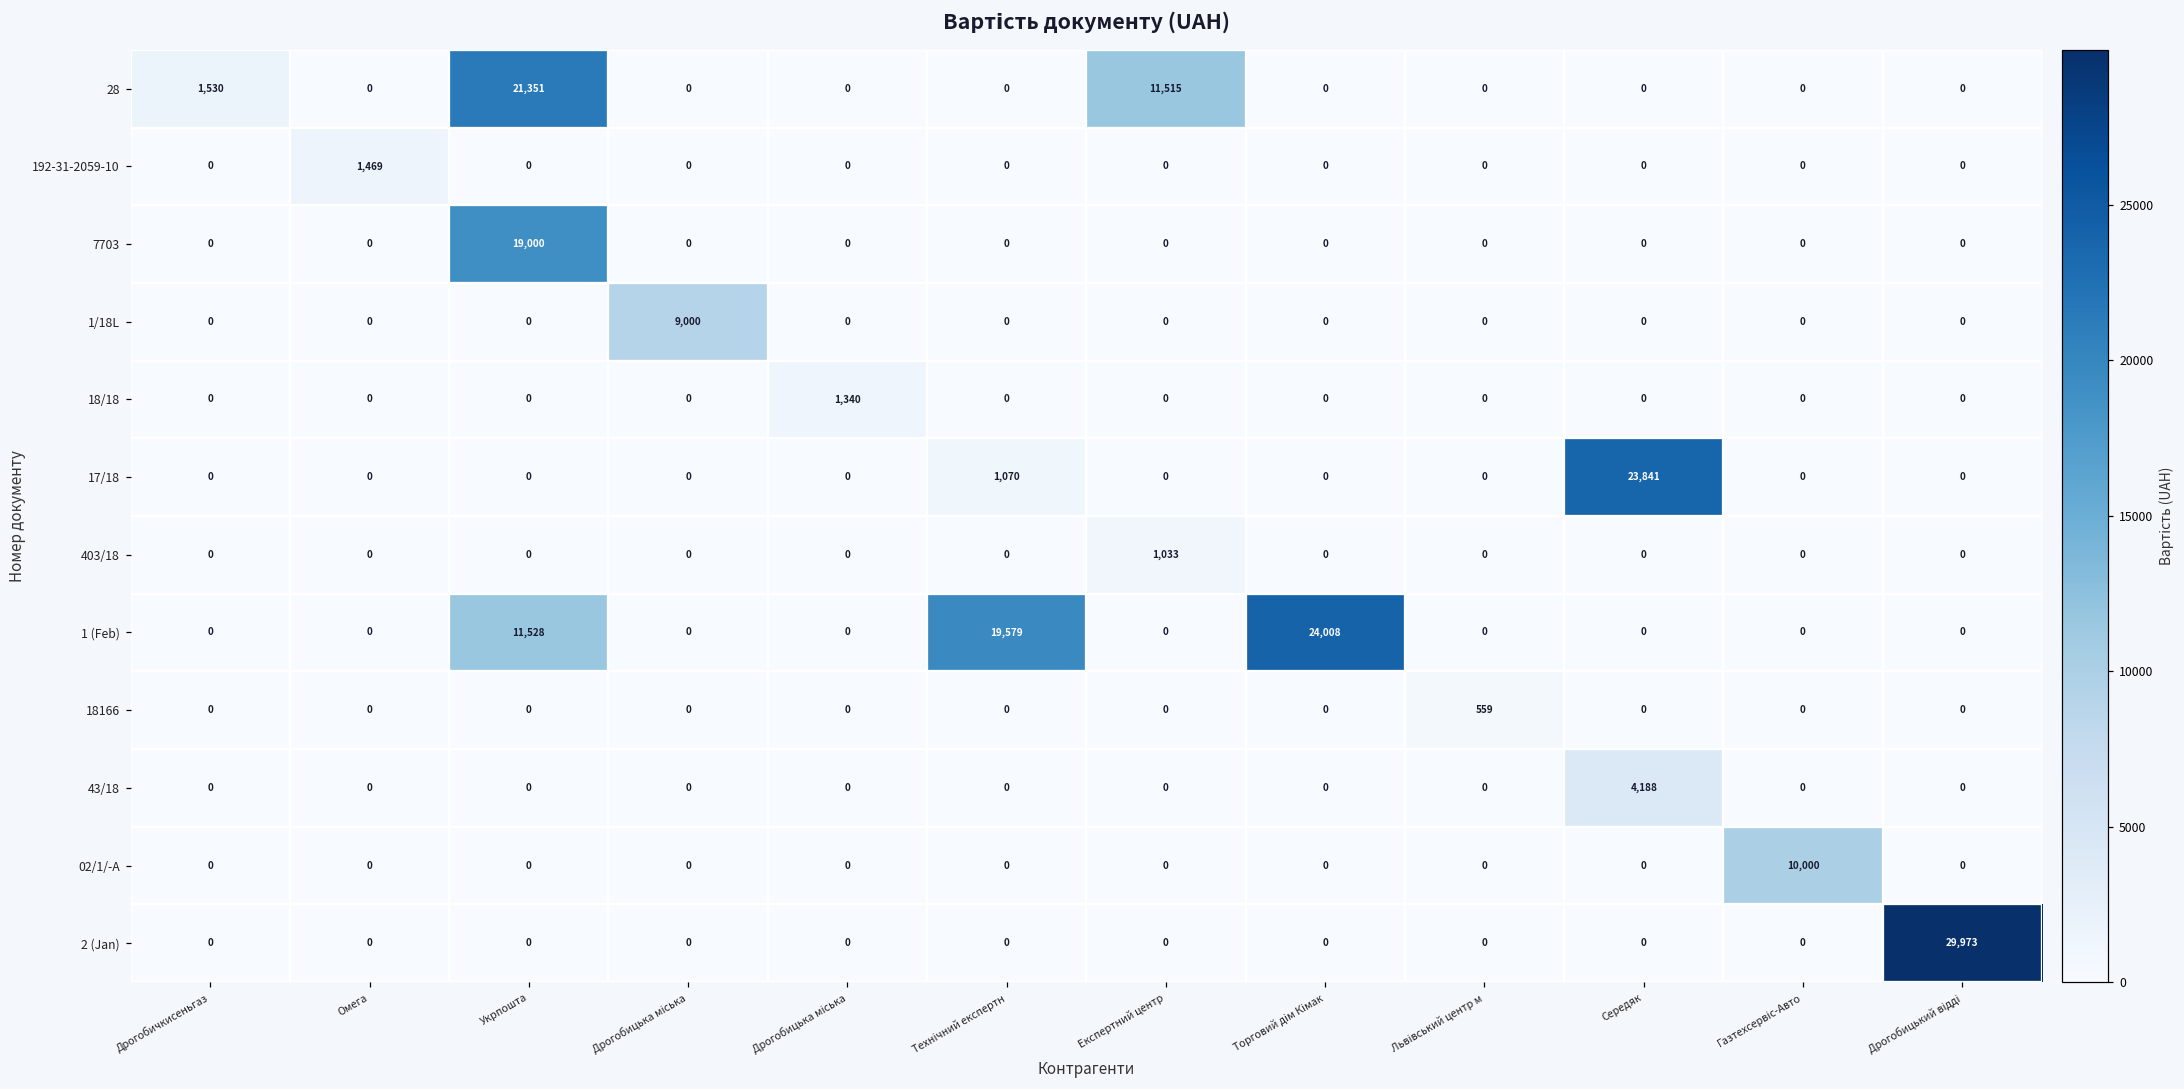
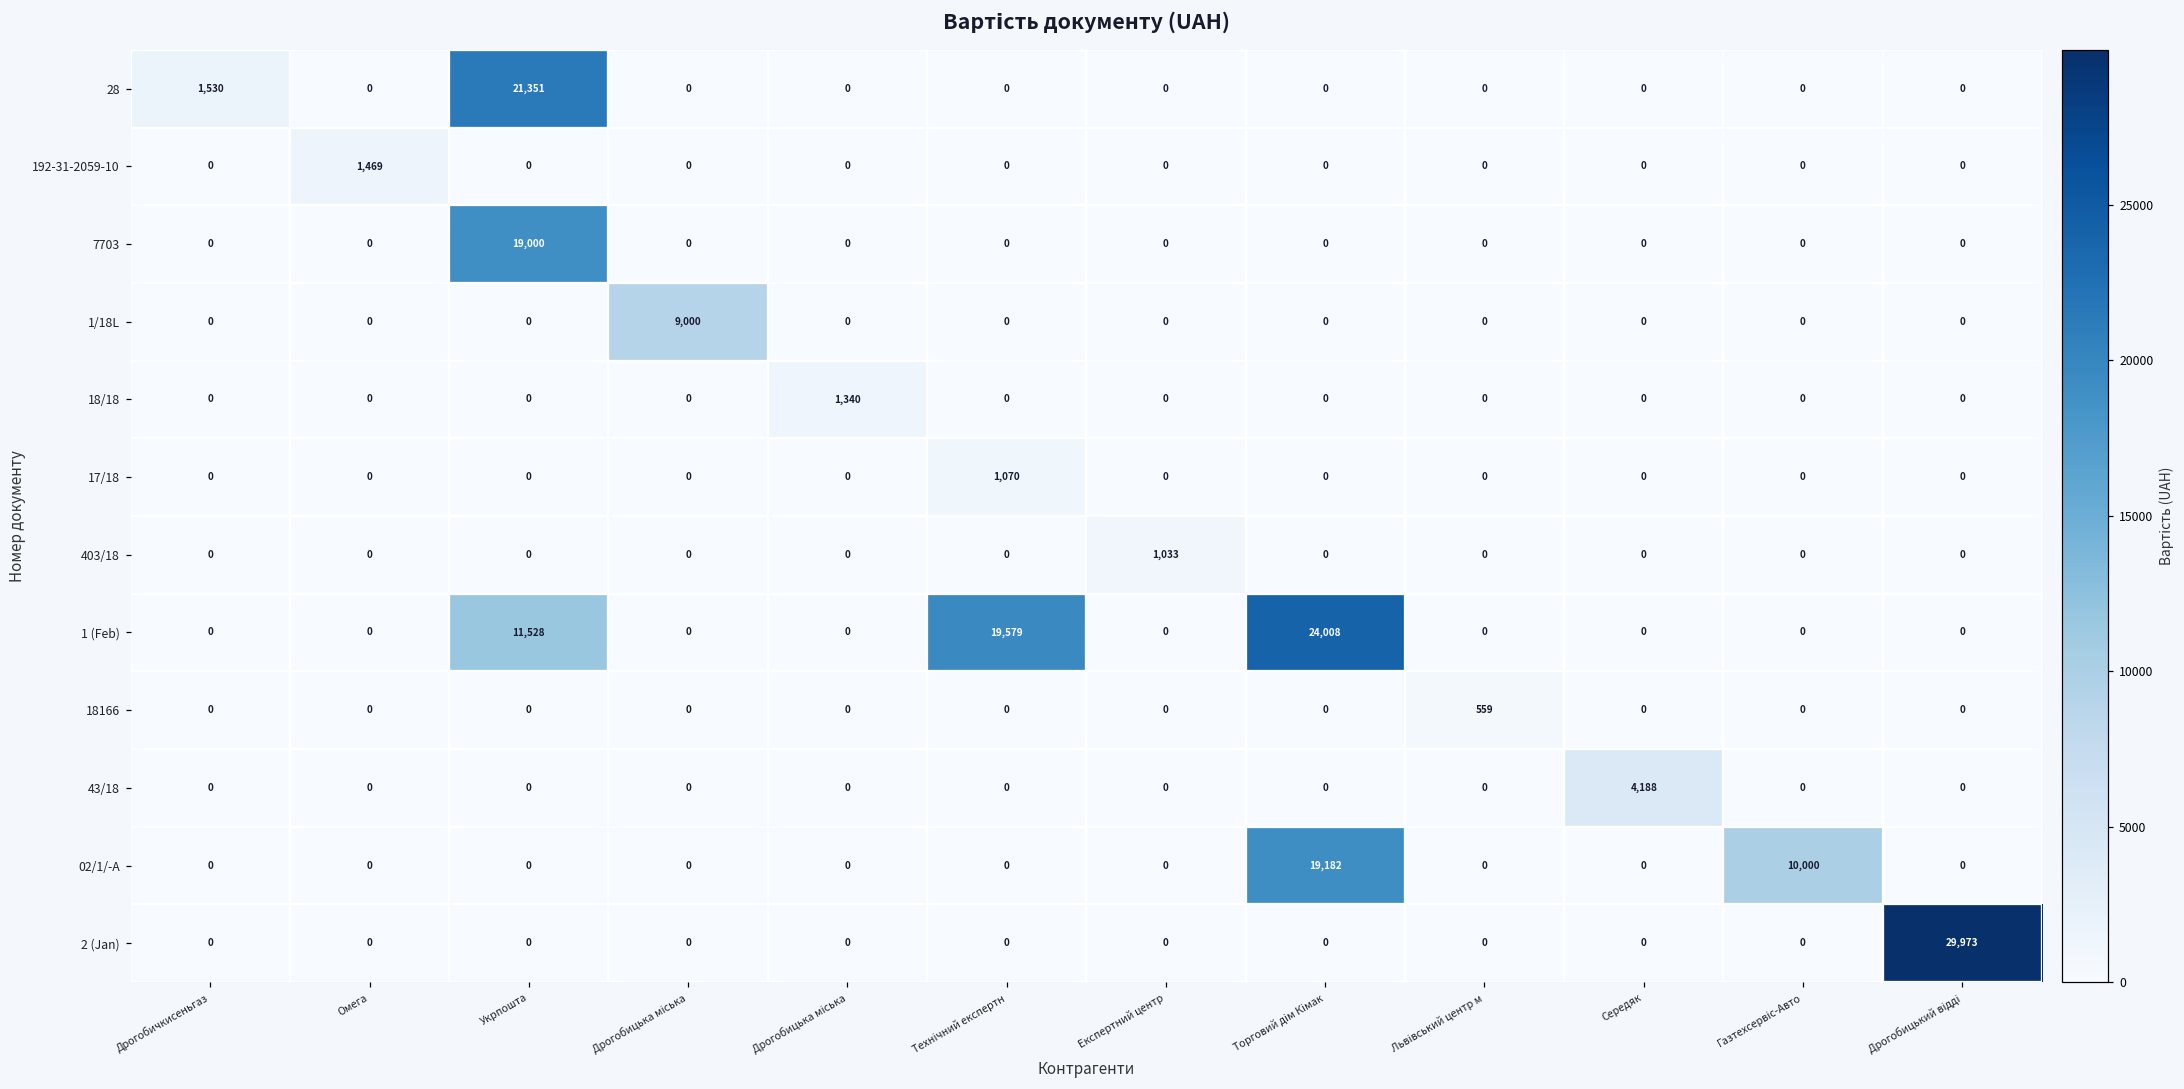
28, Експертний центр: 11,515 -> 0
17/18, Середяк: 23,841 -> 0
02/1/-А, Торговий дім Кімак: 0 -> 19,182
